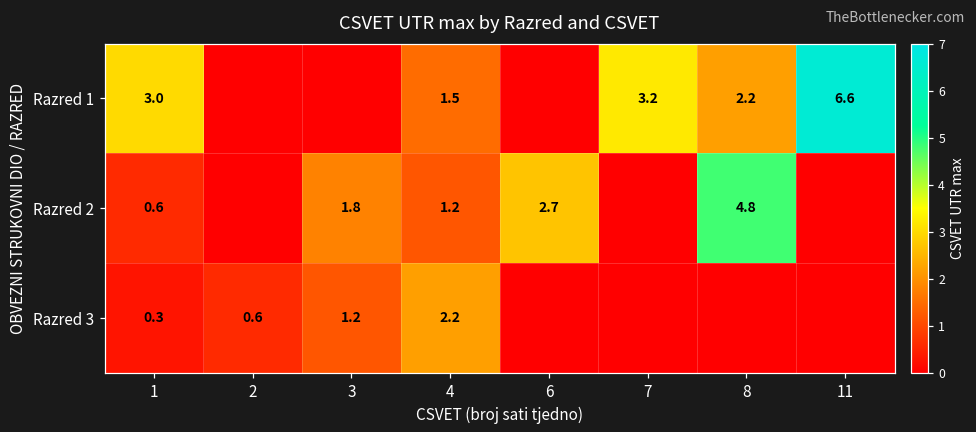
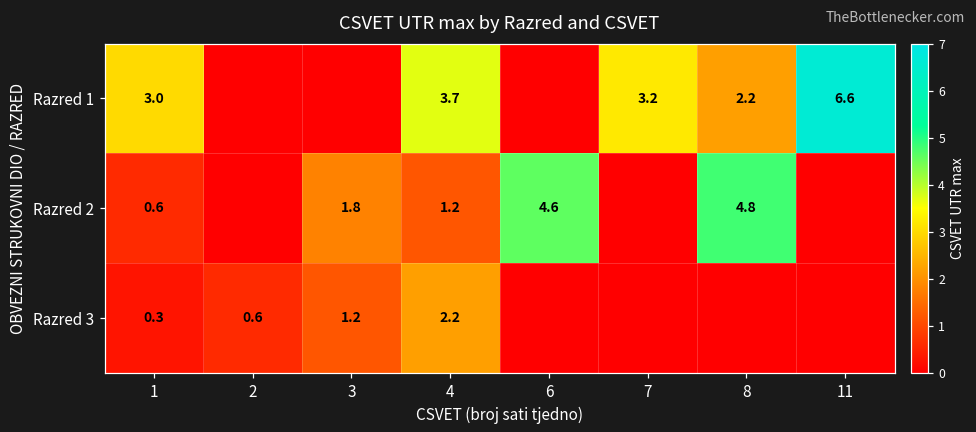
Razred 1, 4: 1.5 -> 3.7
Razred 2, 6: 2.7 -> 4.6
